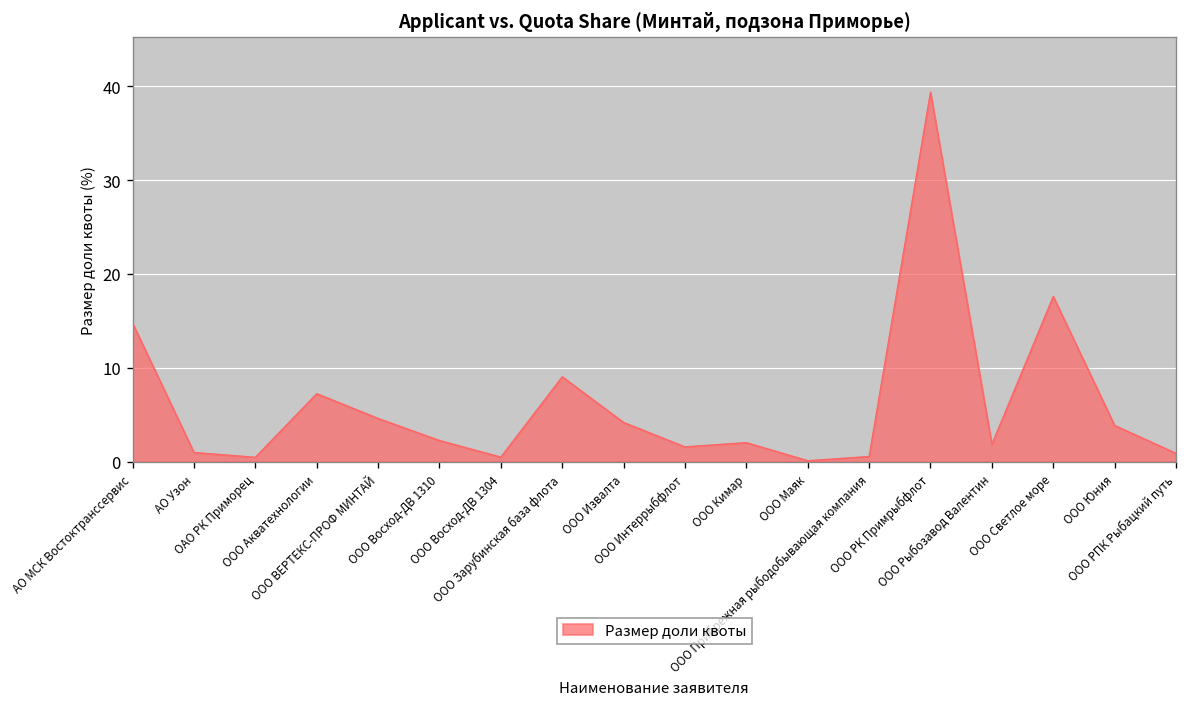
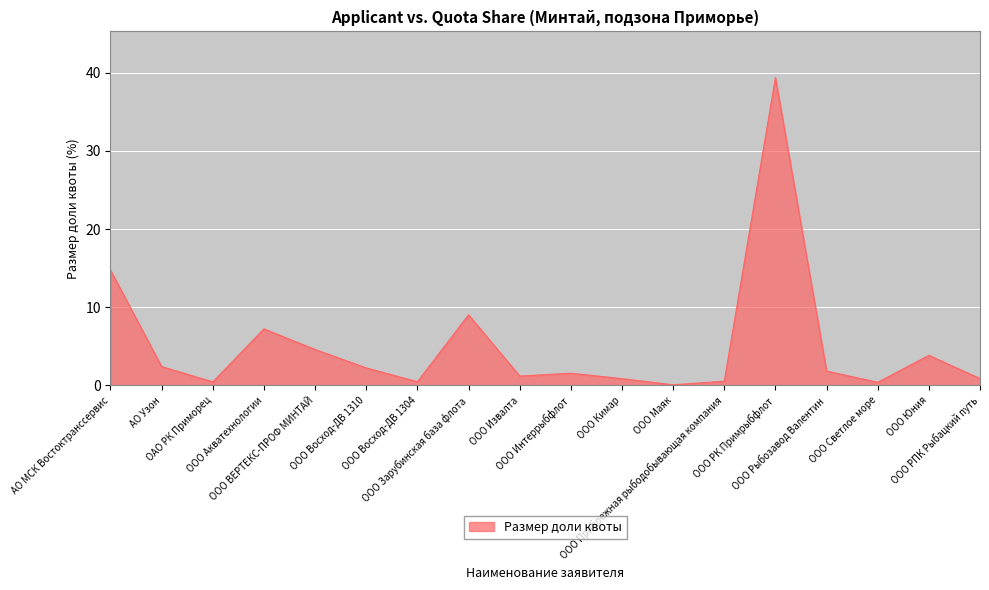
АО Узон: 1 -> 2
ООО Извалта: 4 -> 1
ООО Кимар: 2 -> 1
ООО Светлое море: 18 -> 0
